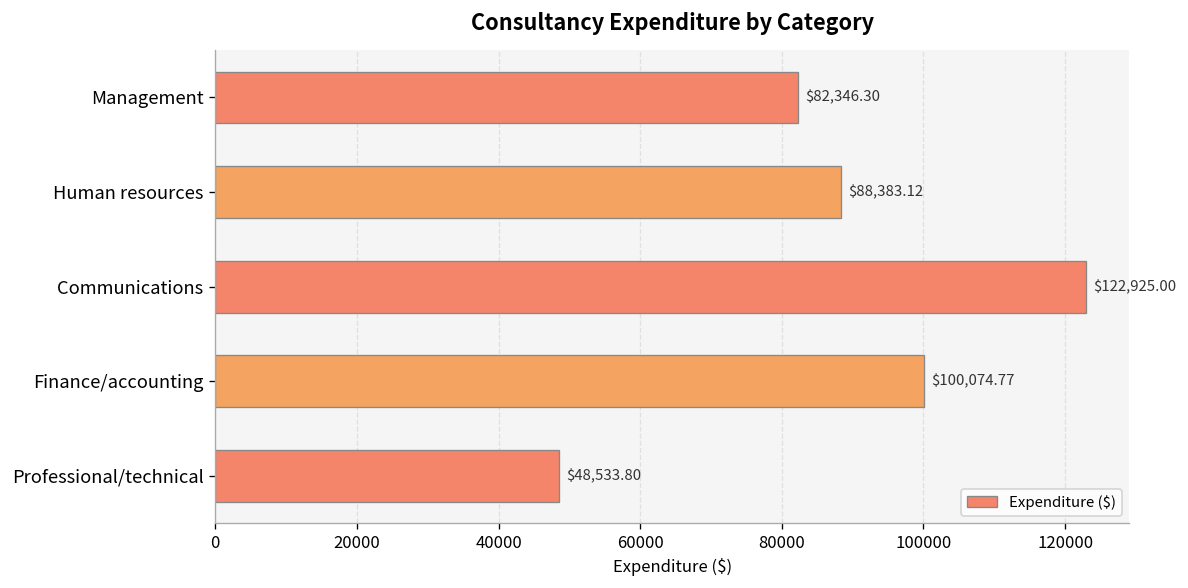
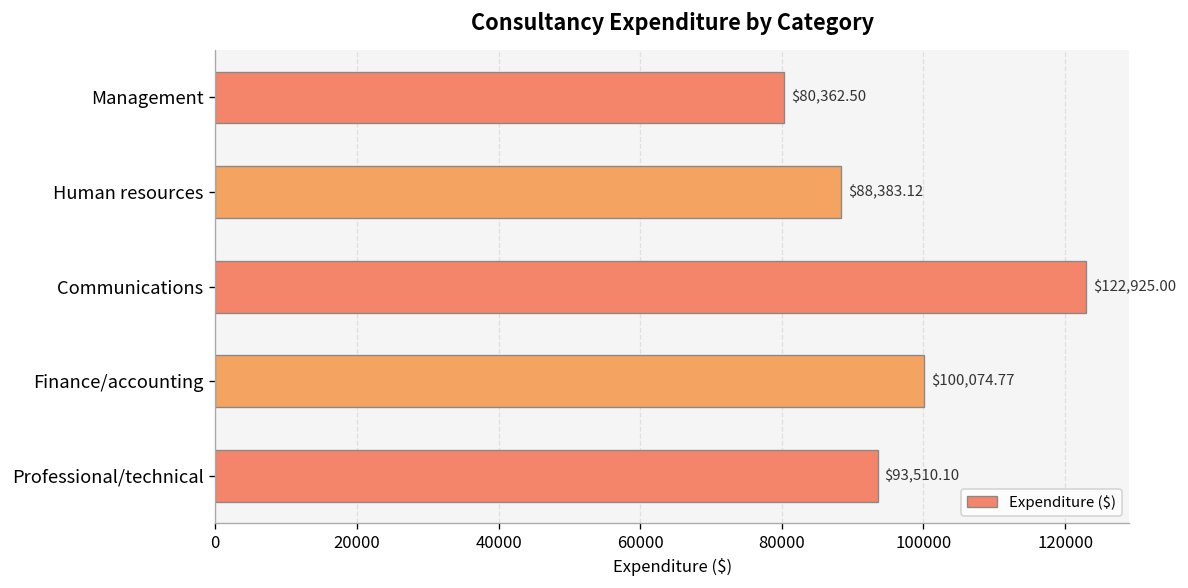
Management: $82,346.30 -> $80,362.50
Professional/technical: $48,533.80 -> $93,510.10
